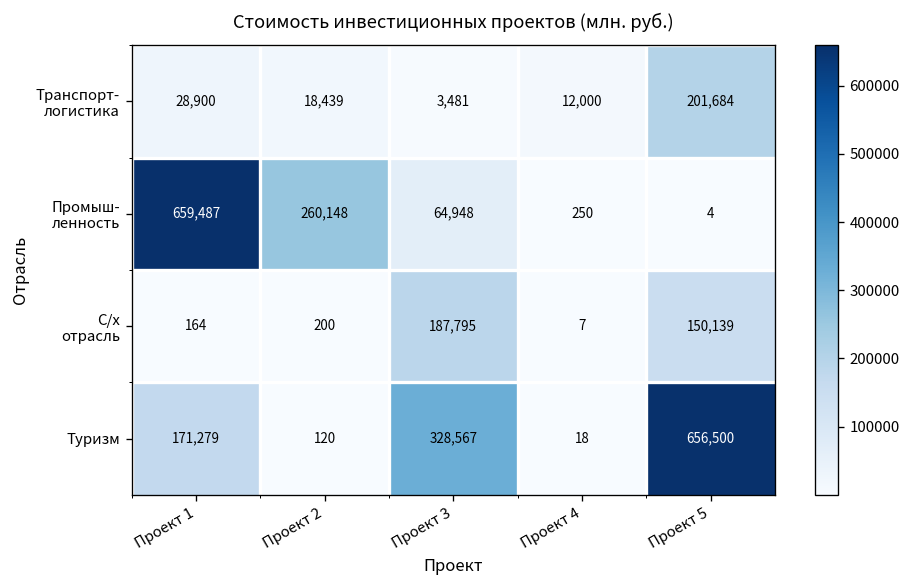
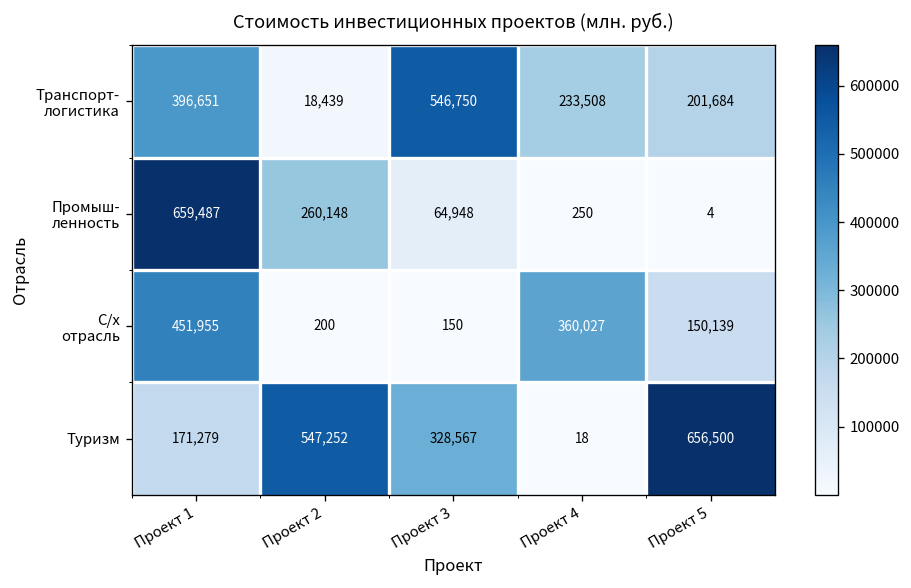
Транспорт- логистика, Проект 1: 28,900 -> 396,651
Транспорт- логистика, Проект 3: 3,481 -> 546,750
Транспорт- логистика, Проект 4: 12,000 -> 233,508
С/х отрасль, Проект 1: 164 -> 451,955
С/х отрасль, Проект 3: 187,795 -> 150
С/х отрасль, Проект 4: 7 -> 360,027
Туризм, Проект 2: 120 -> 547,252
